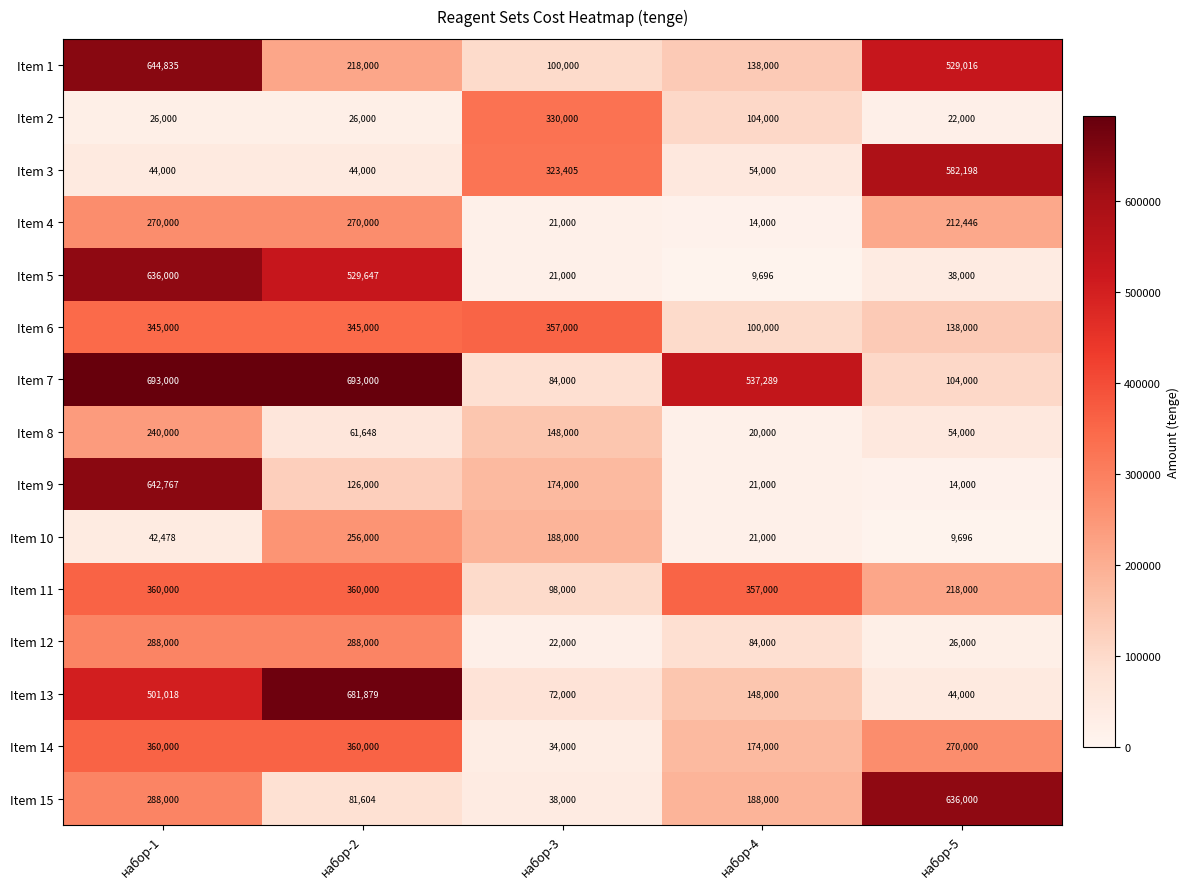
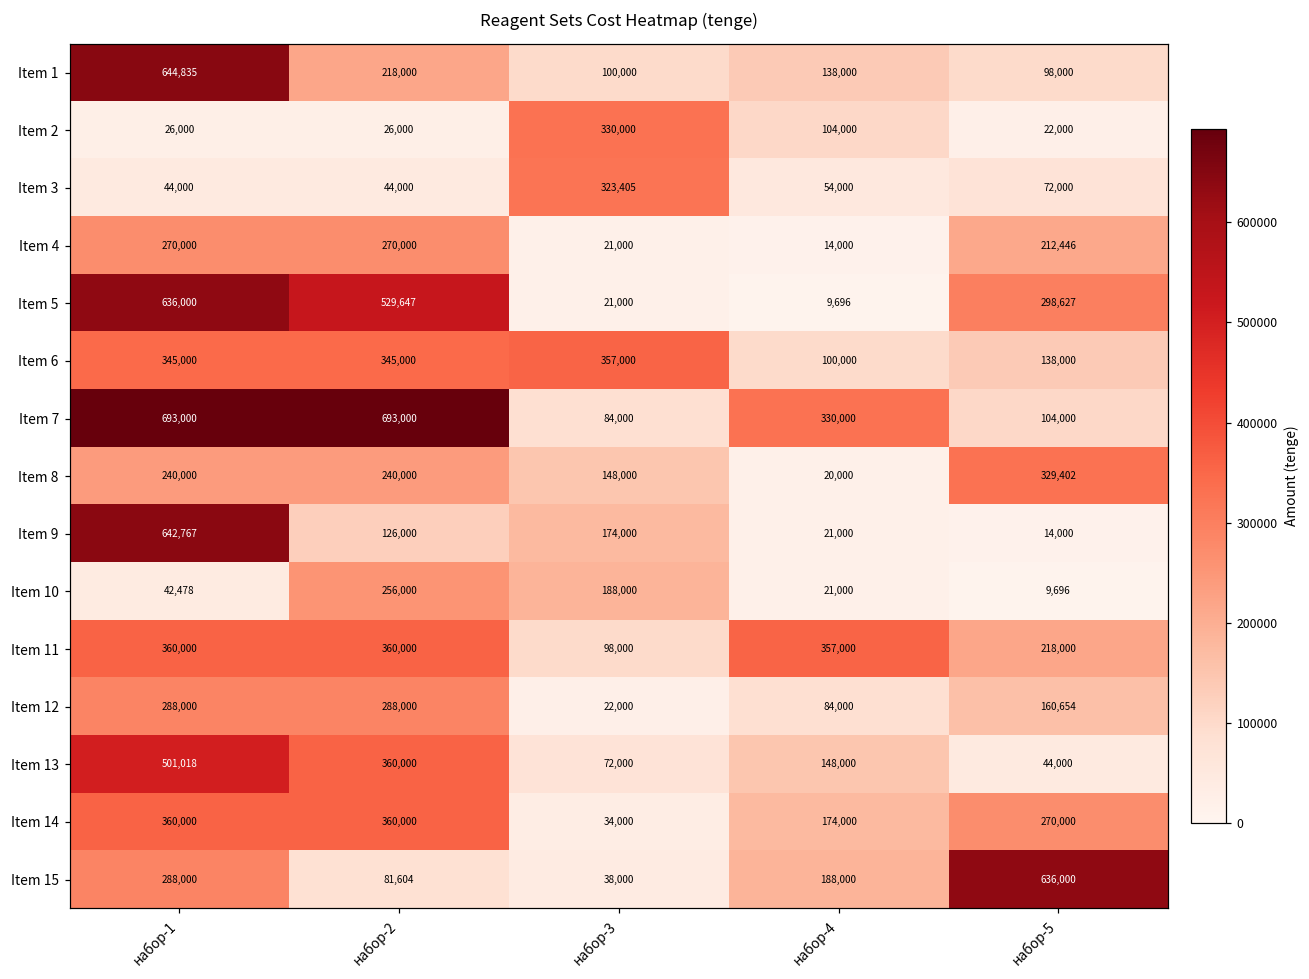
Item 1, набор-5: 529,016 -> 98,000
Item 3, набор-5: 582,198 -> 72,000
Item 5, набор-5: 38,000 -> 298,627
Item 7, набор-4: 537,289 -> 330,000
Item 8, набор-2: 61,648 -> 240,000
Item 8, набор-5: 54,000 -> 329,402
Item 12, набор-5: 26,000 -> 160,654
Item 13, набор-2: 681,879 -> 360,000
